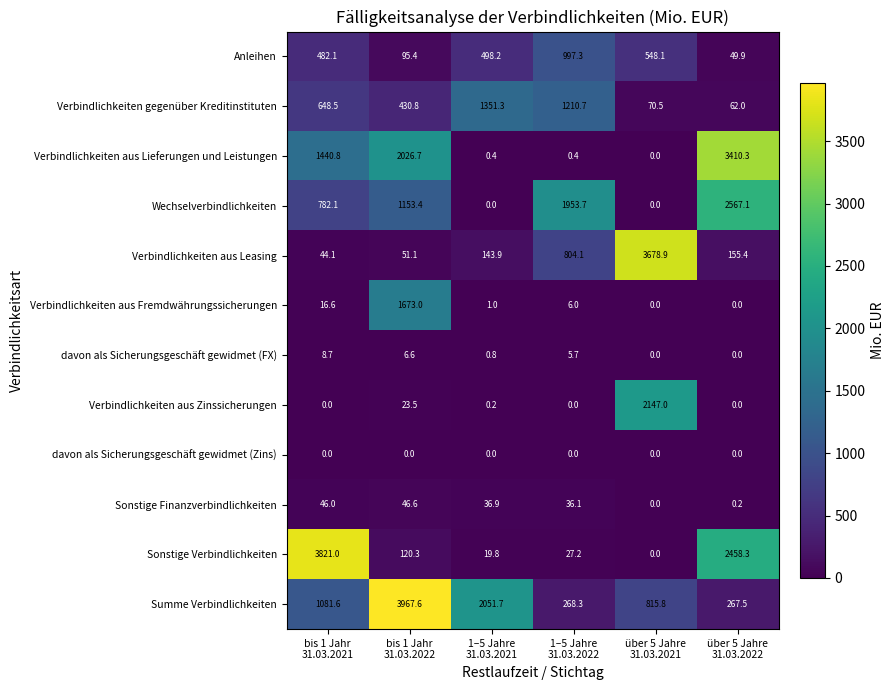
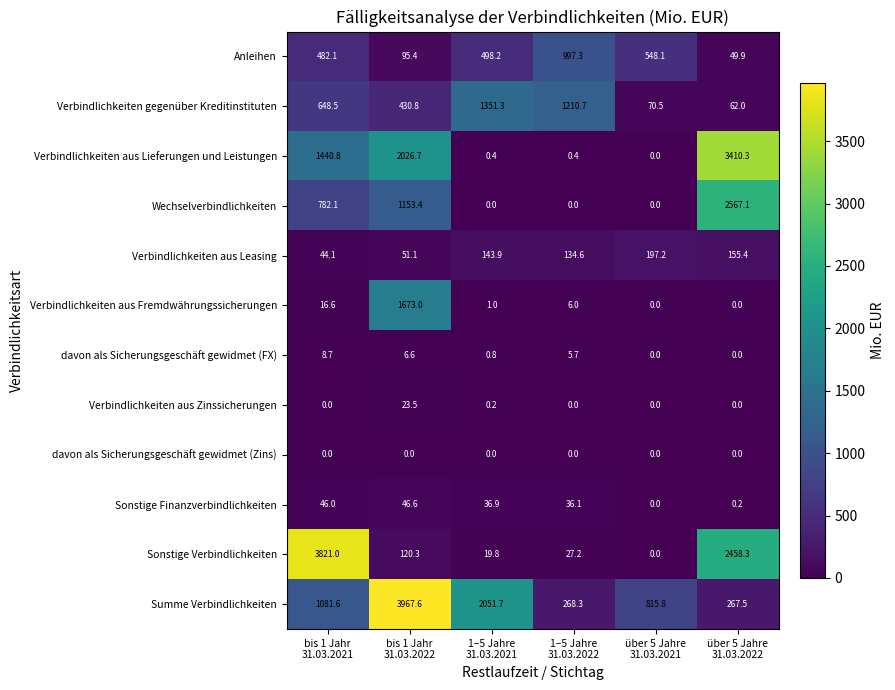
Wechselverbindlichkeiten, 1–5 Jahre 31.03.2022: 1953.7 -> 0.0
Verbindlichkeiten aus Leasing, 1–5 Jahre 31.03.2022: 804.1 -> 134.6
Verbindlichkeiten aus Leasing, über 5 Jahre 31.03.2021: 3678.9 -> 197.2
Verbindlichkeiten aus Zinssicherungen, über 5 Jahre 31.03.2021: 2147.0 -> 0.0
